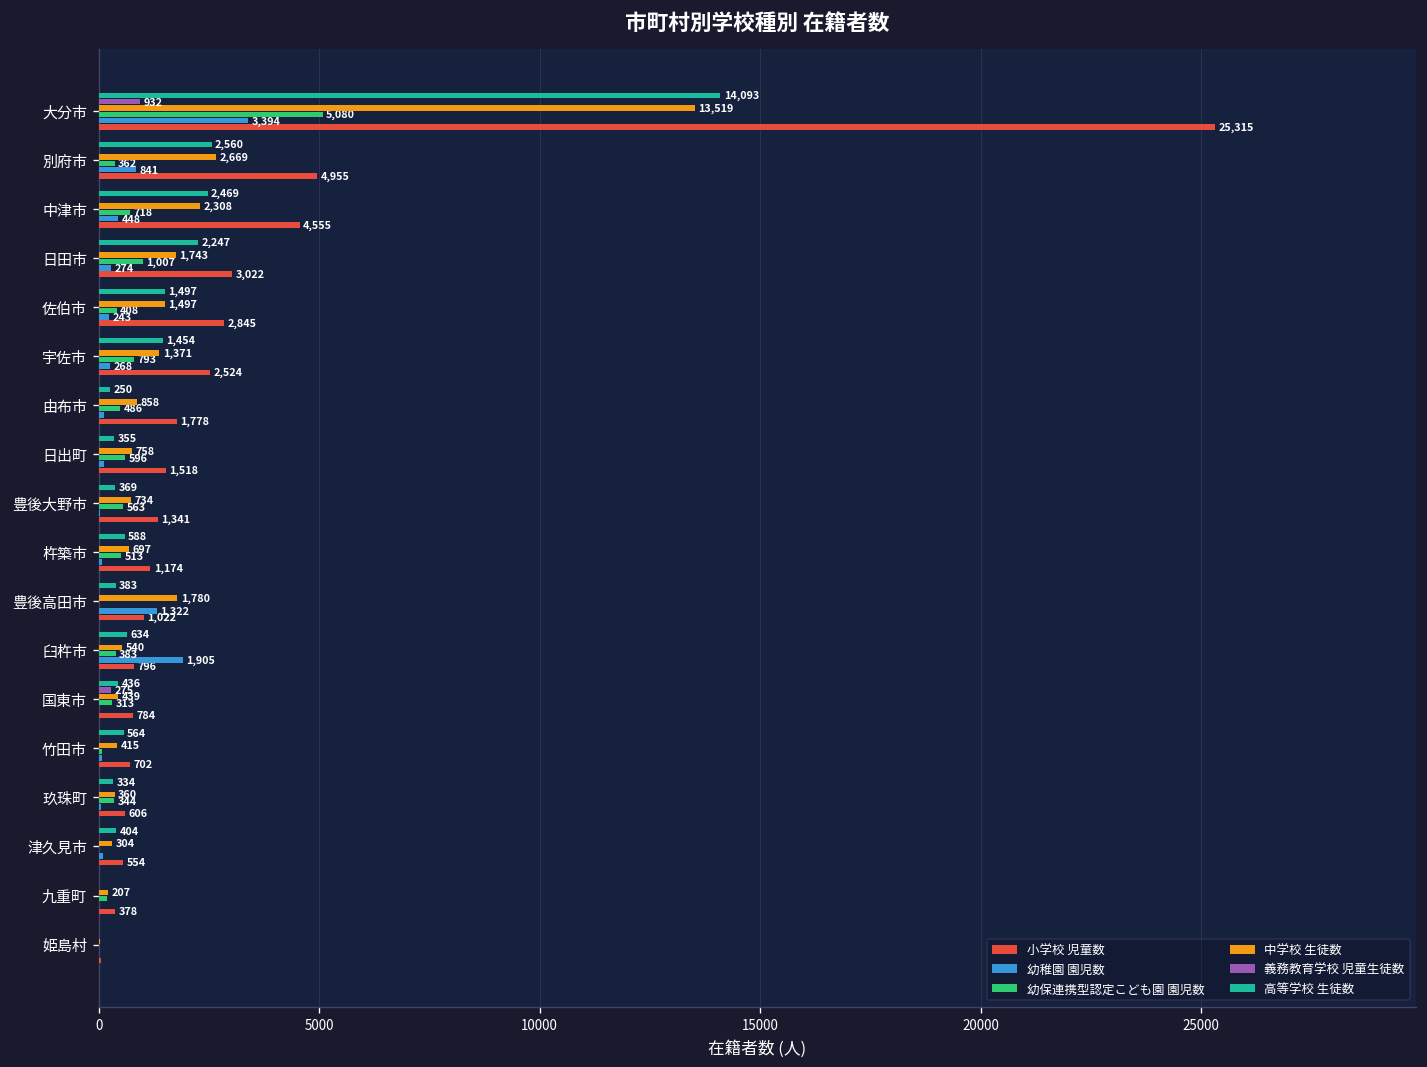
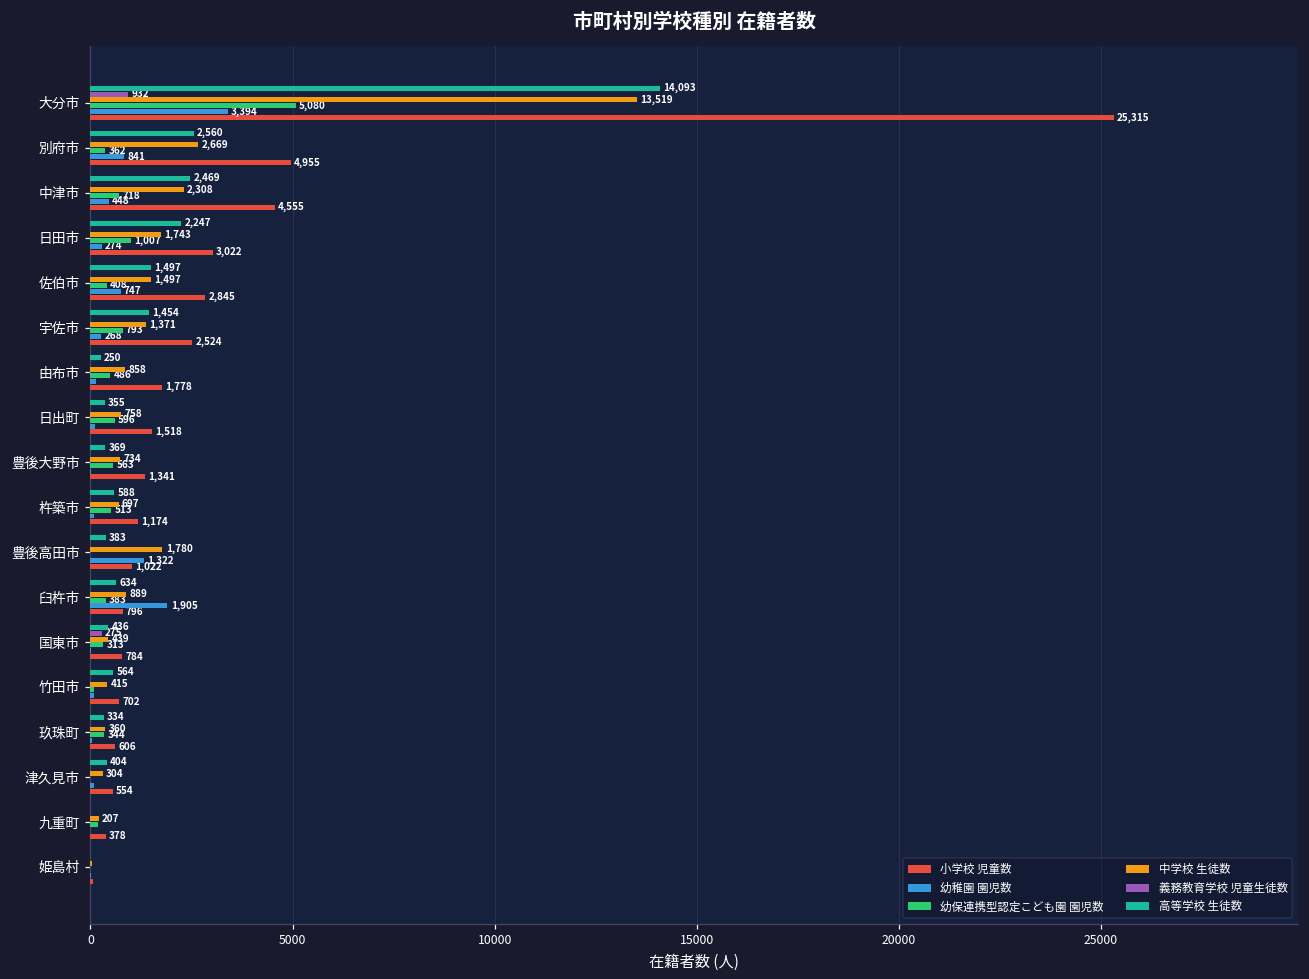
幼稚園 園児数, 佐伯市: 243 -> 747
中学校 生徒数, 臼杵市: 540 -> 889
